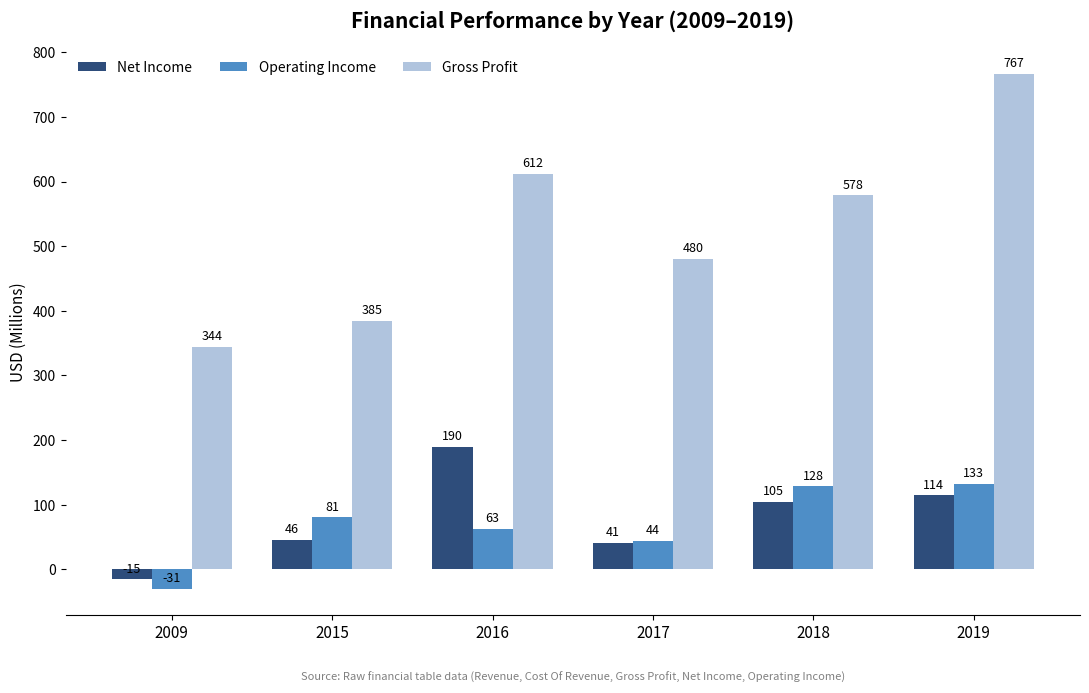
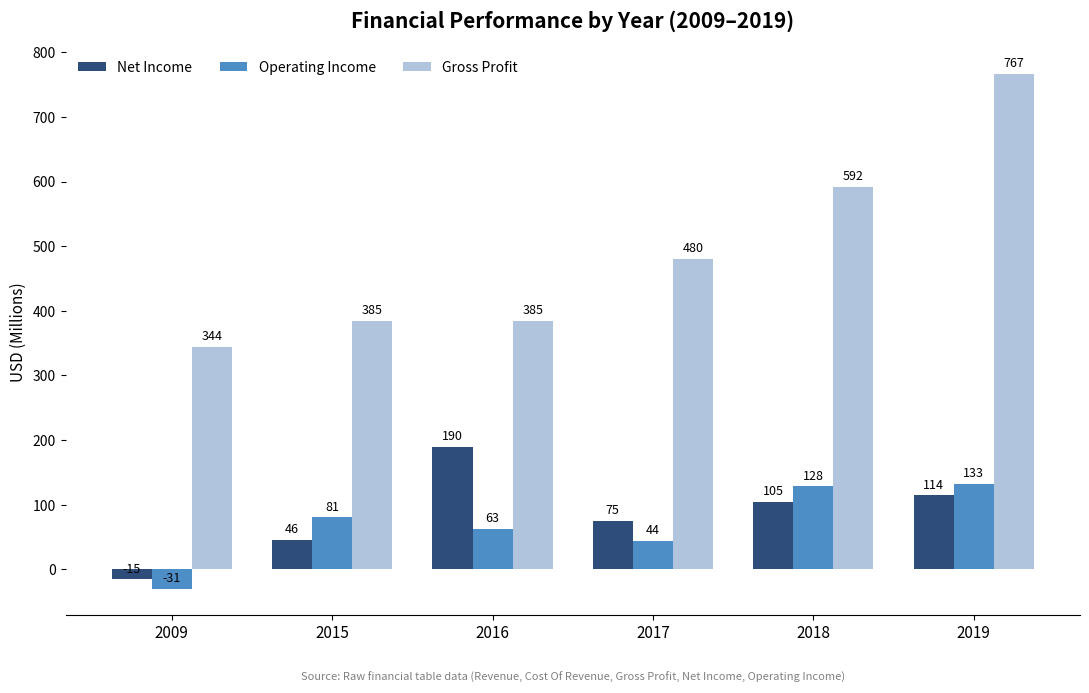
Gross Profit, 2016: 612 -> 385
Net Income, 2017: 41 -> 75
Gross Profit, 2018: 578 -> 592
